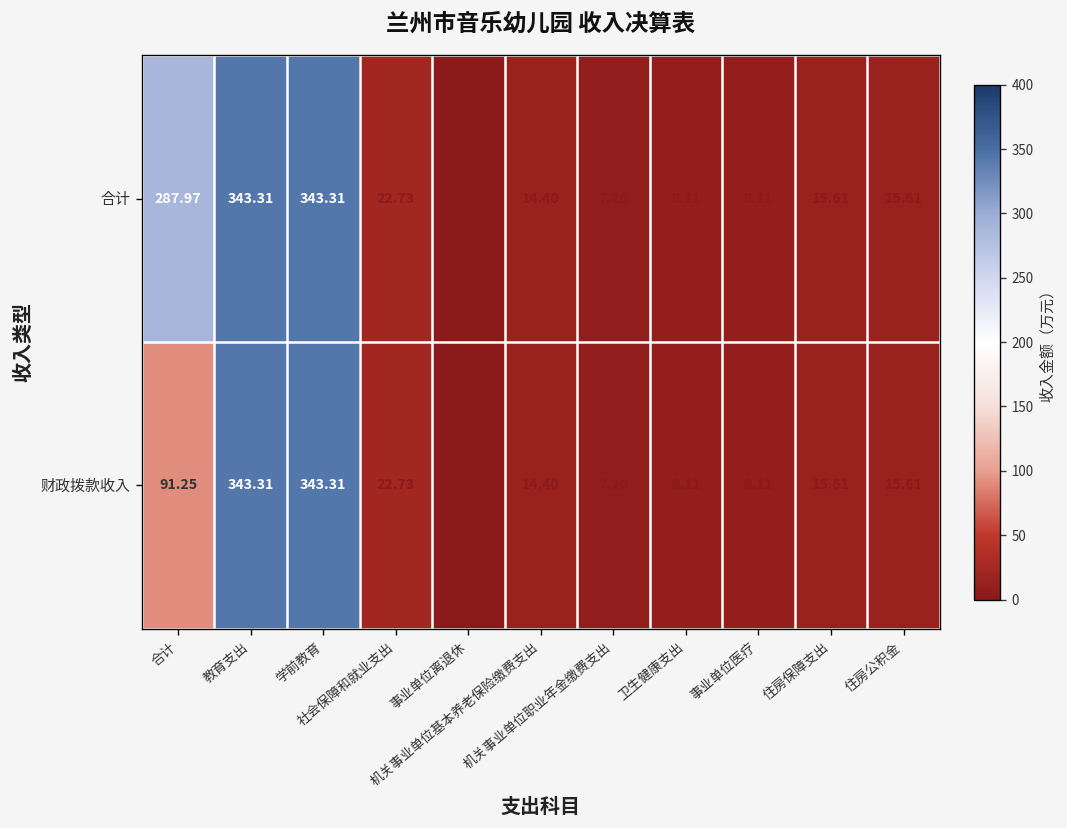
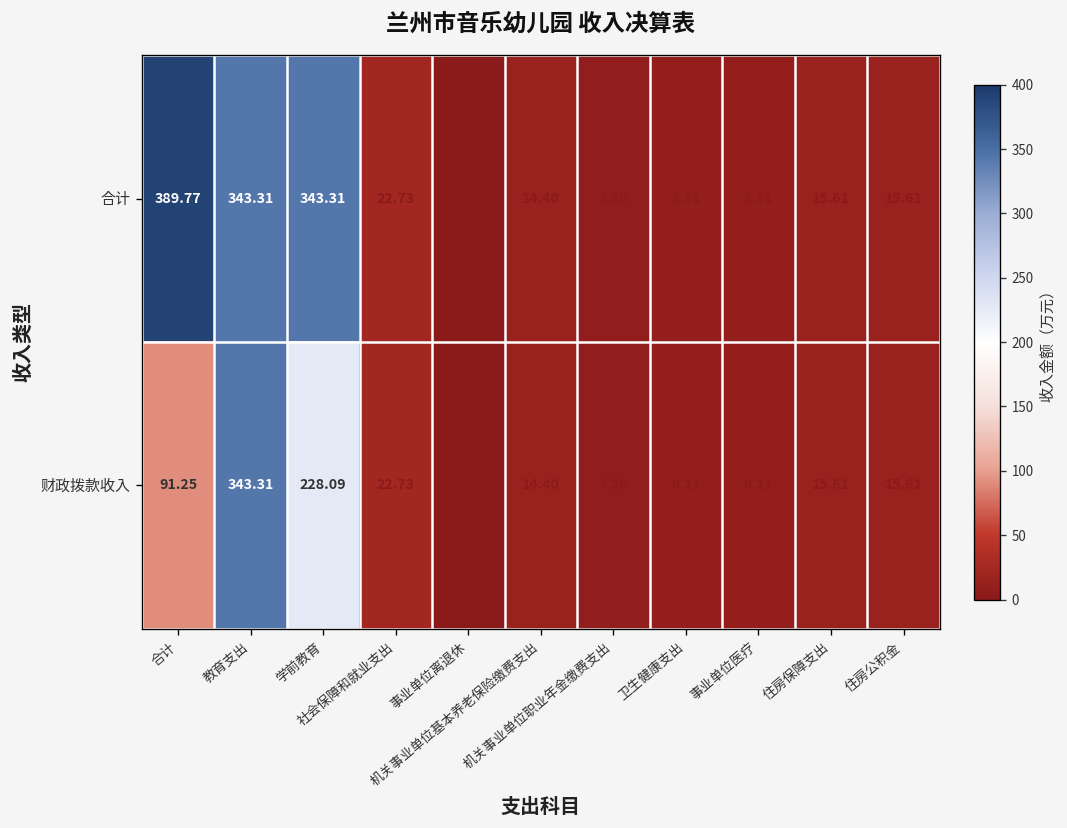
合计, 合计: 287.97 -> 389.77
财政拨款收入, 学前教育: 343.31 -> 228.09
